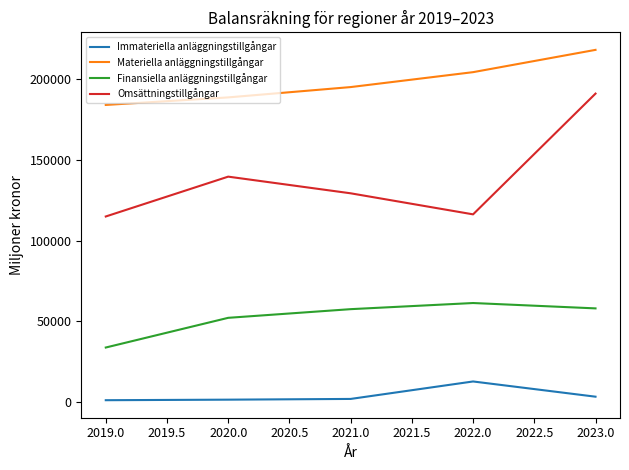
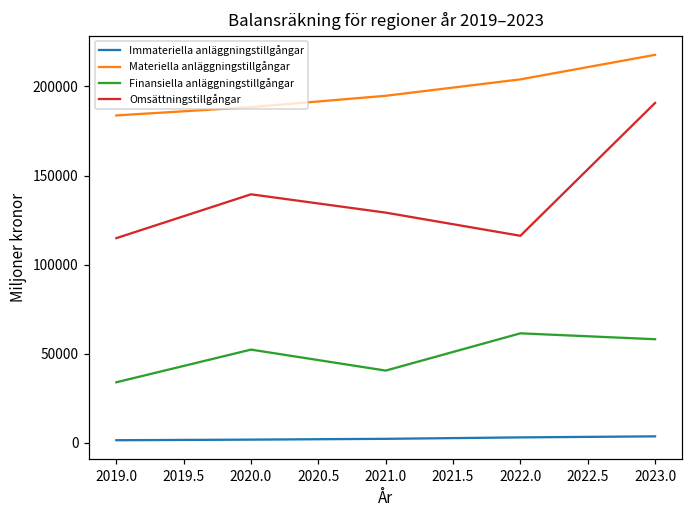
Finansiella anläggningstillgångar, 2021.0: 58000 -> 40000
Immateriella anläggningstillgångar, 2022.0: 13000 -> 3000
